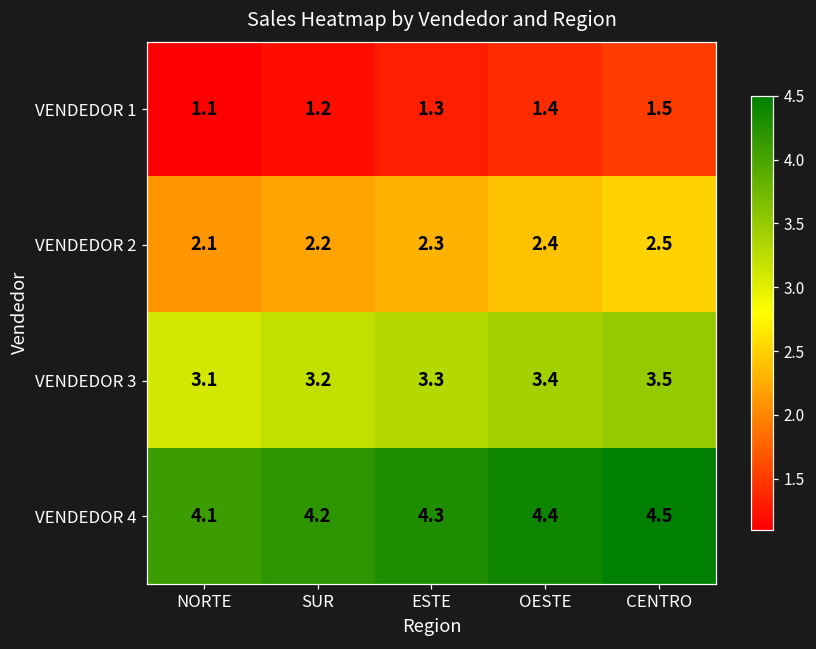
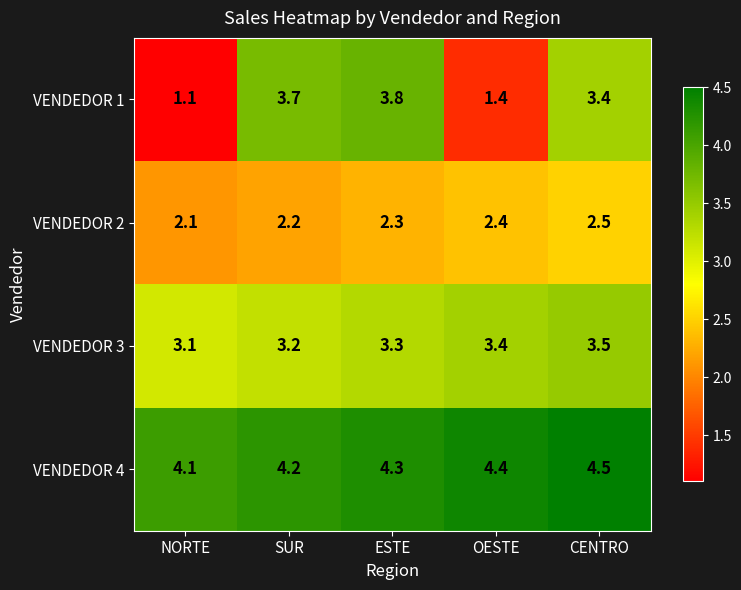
VENDEDOR 1, SUR: 1.2 -> 3.7
VENDEDOR 1, ESTE: 1.3 -> 3.8
VENDEDOR 1, CENTRO: 1.5 -> 3.4
